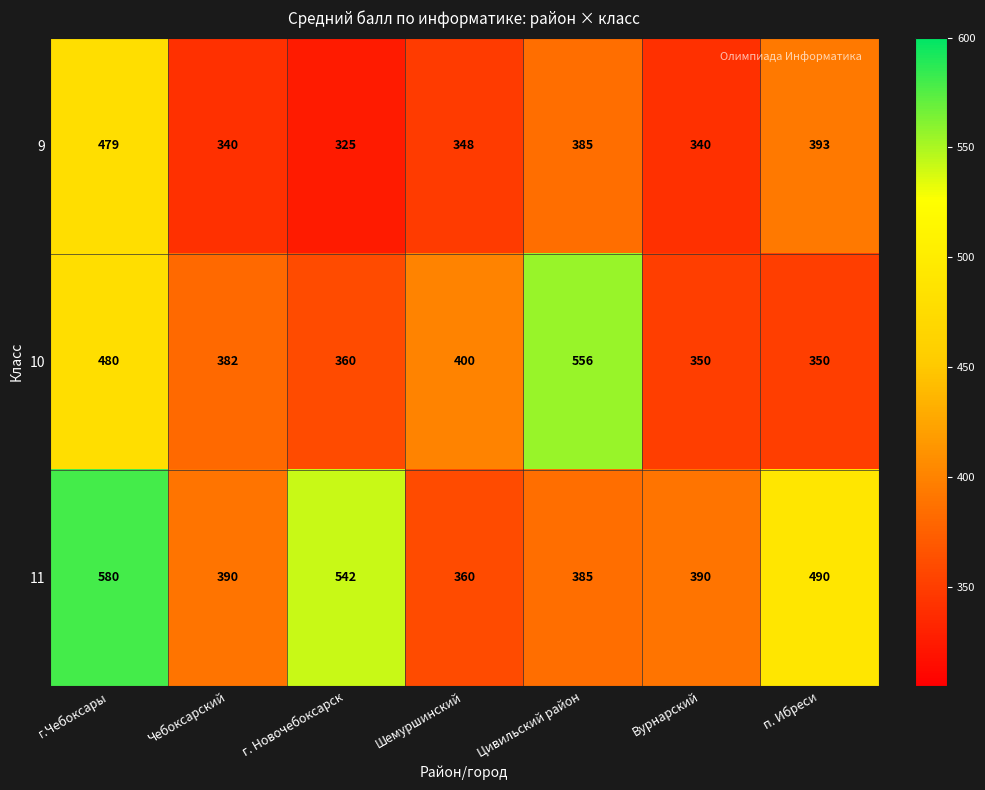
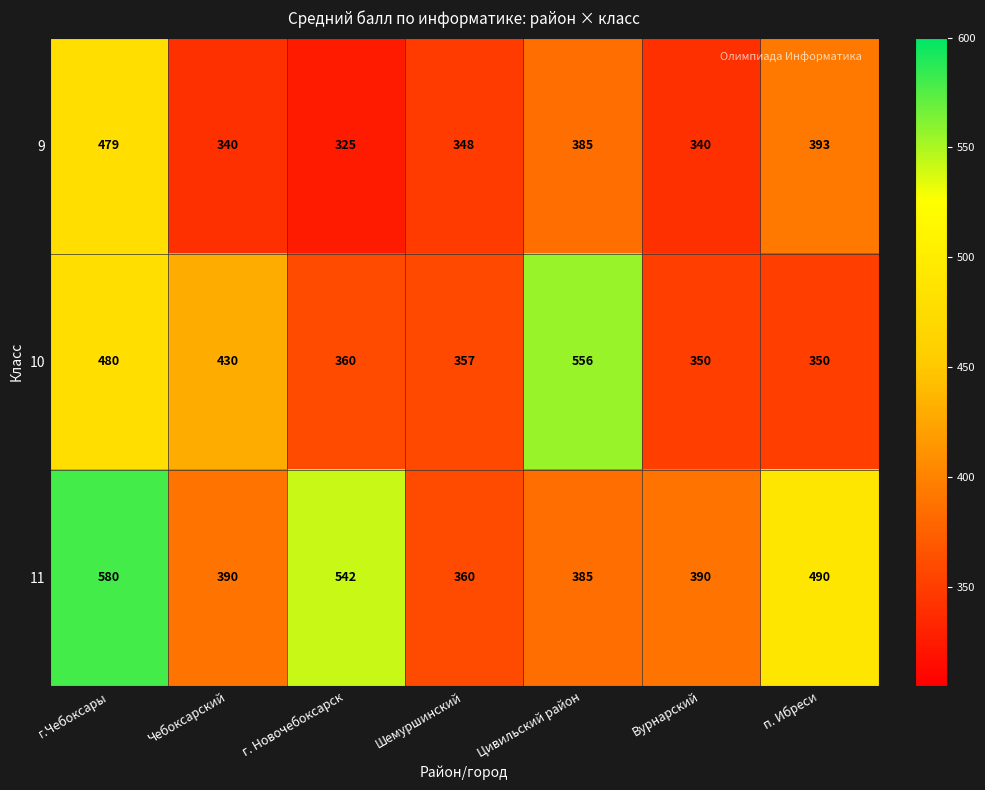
10, Чебоксарский: 382 -> 430
10, Шемуршинский: 400 -> 357
